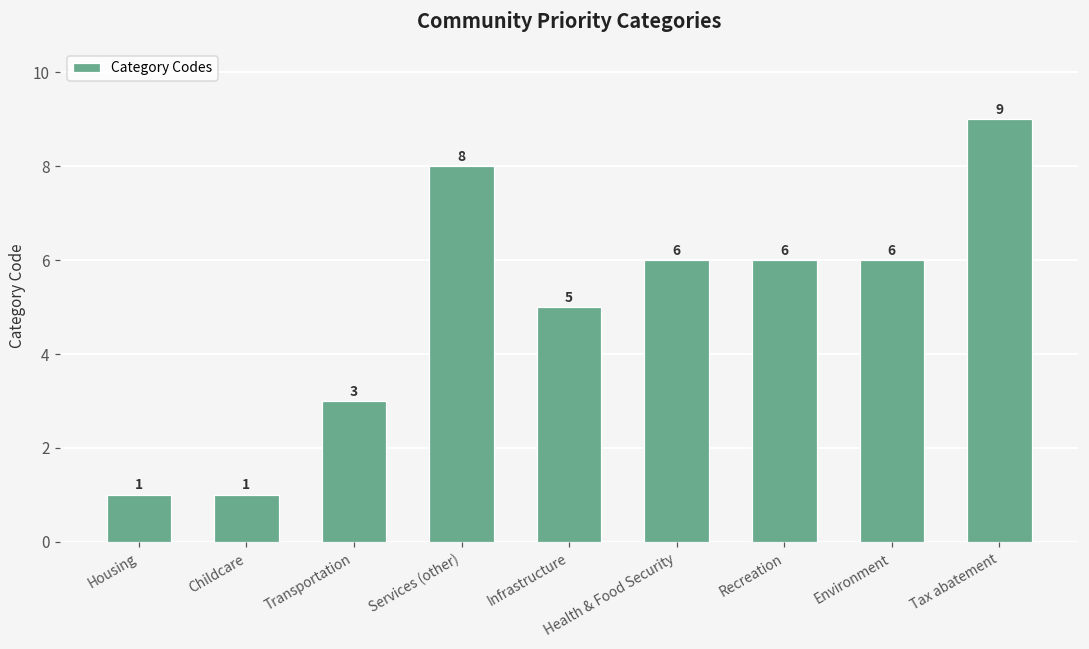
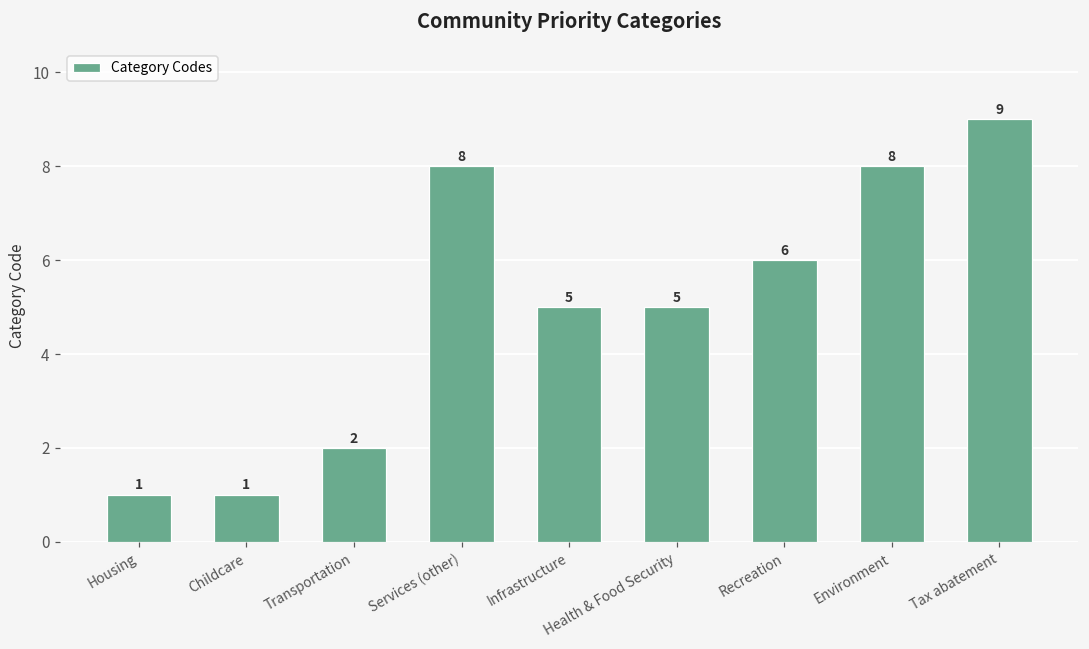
Transportation: 3 -> 2
Health & Food Security: 6 -> 5
Environment: 6 -> 8
